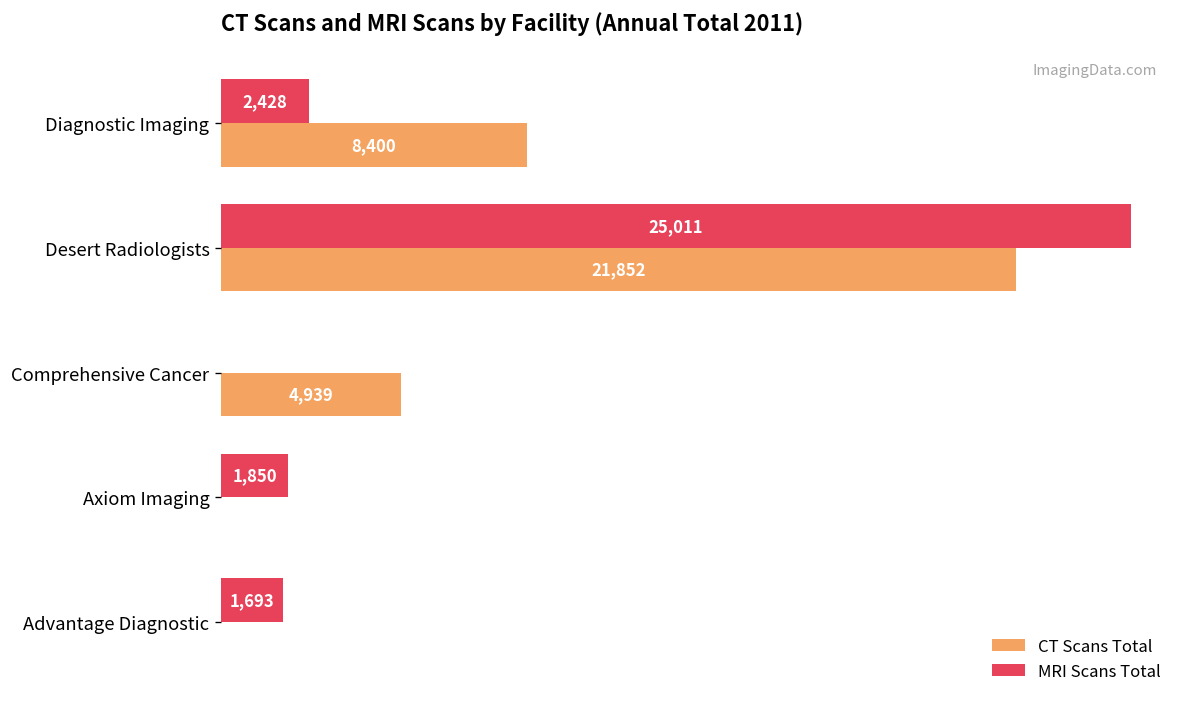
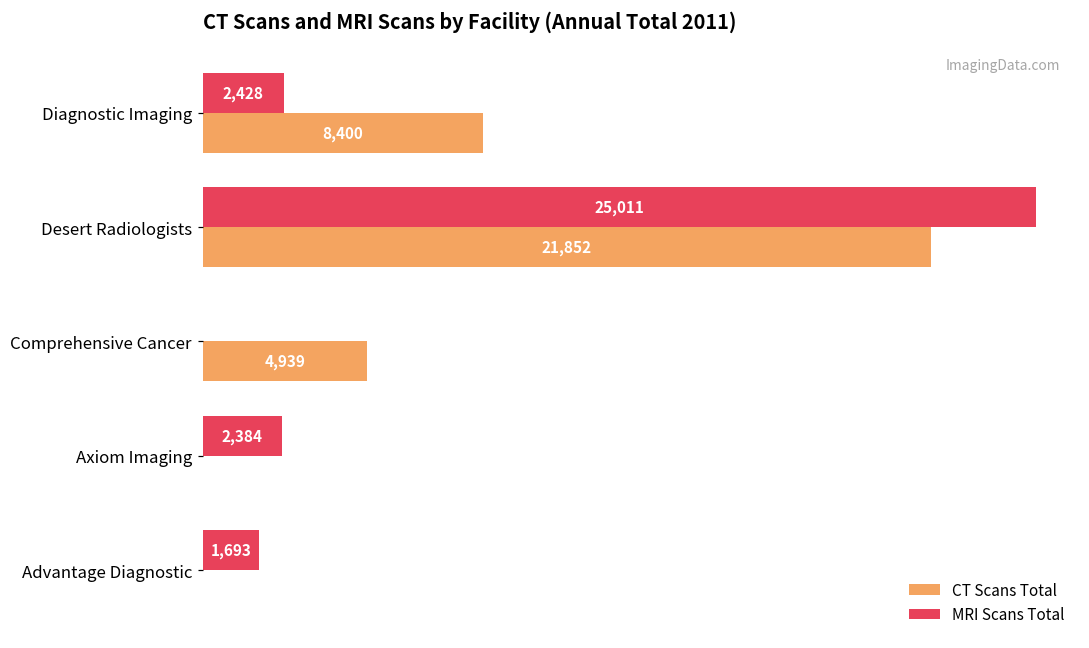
MRI Scans Total, Axiom Imaging: 1,850 -> 2,384
